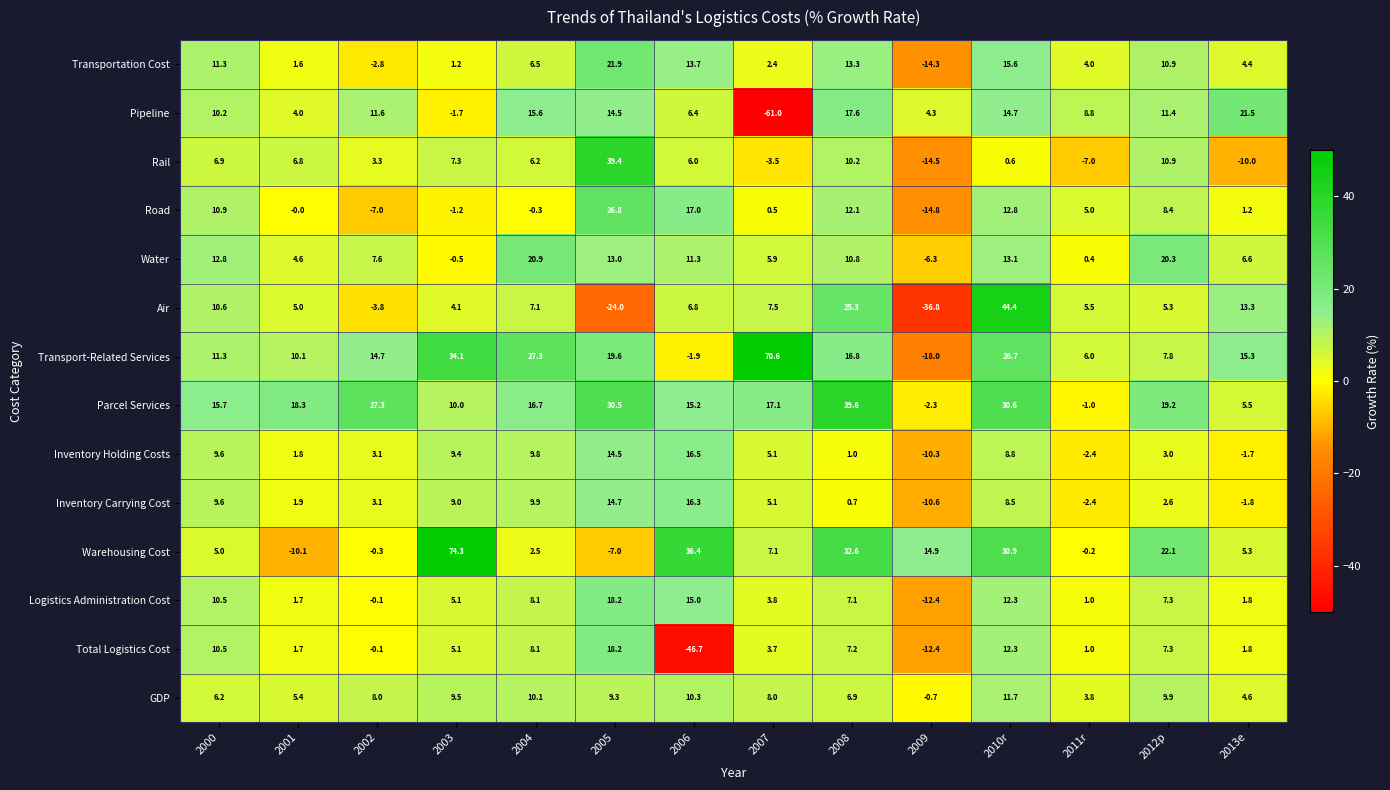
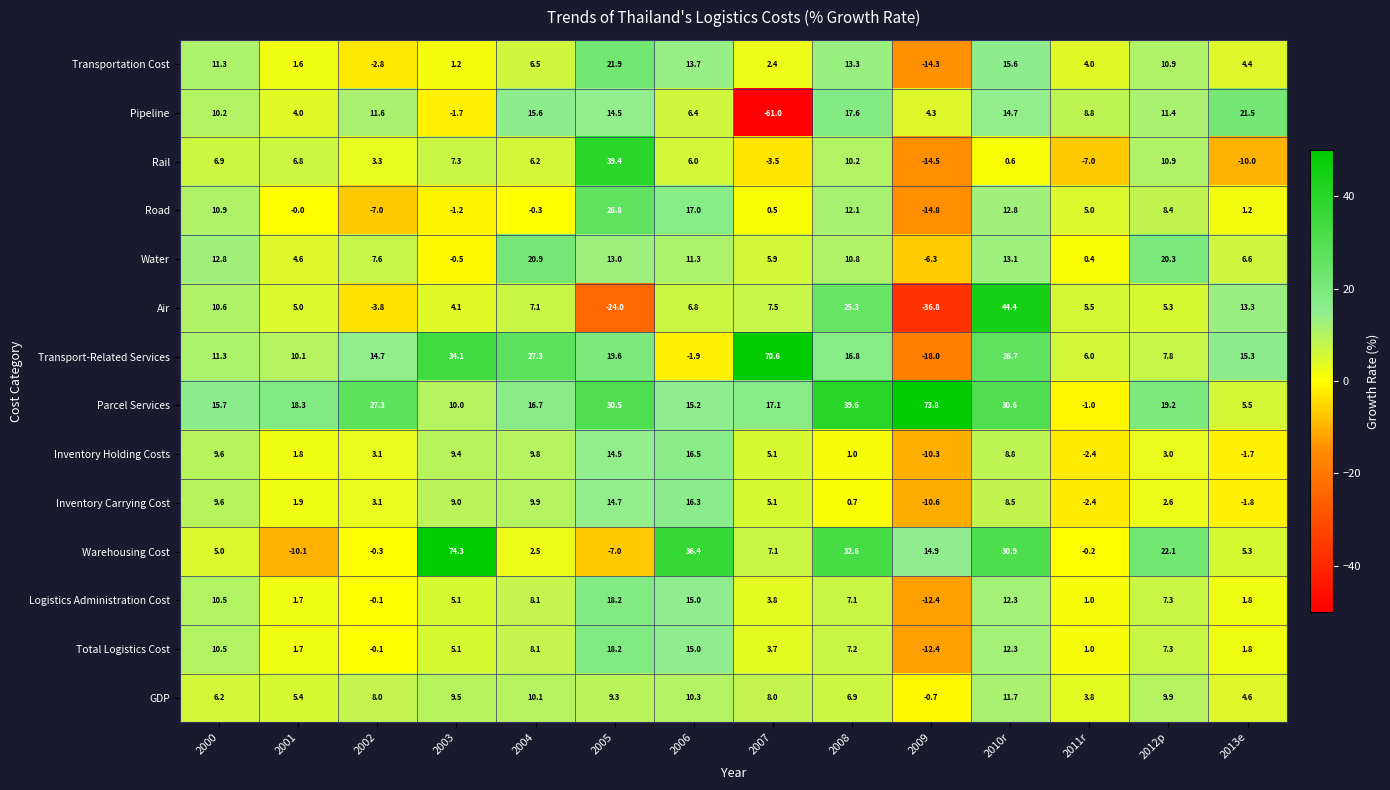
Parcel Services, 2009: -2.3 -> 73.8
Total Logistics Cost, 2006: -46.7 -> 15.0
